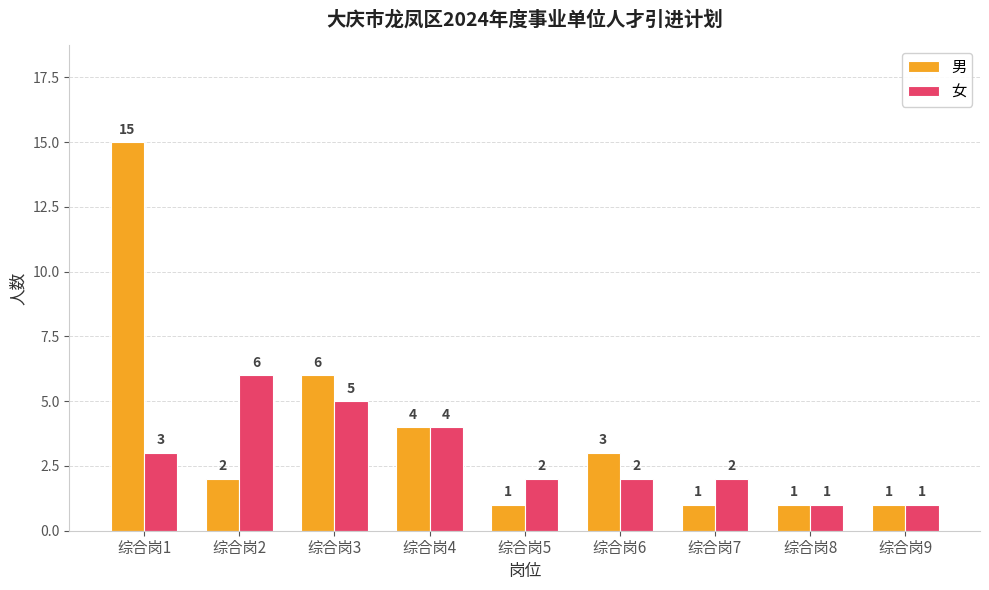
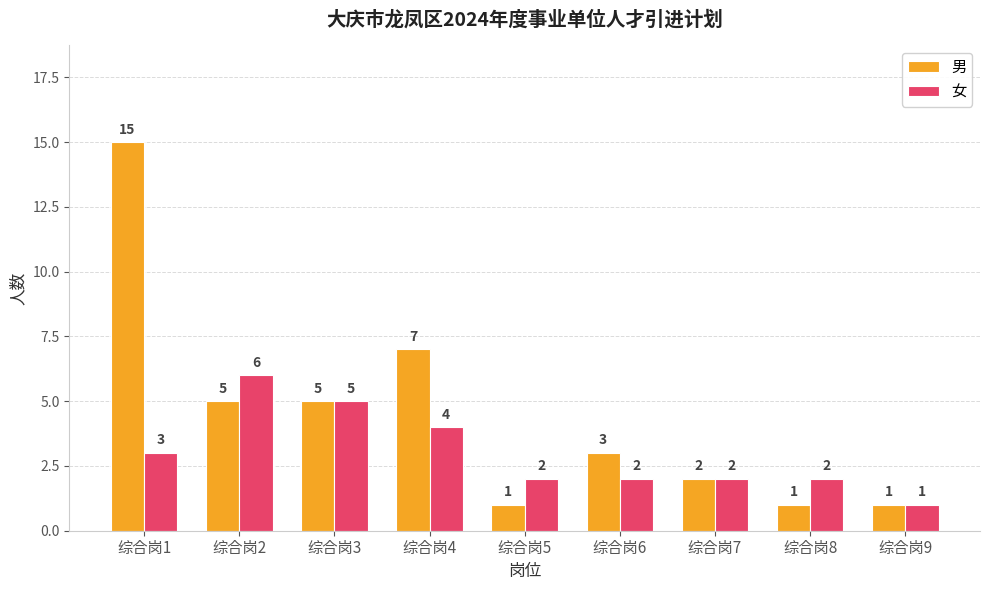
男, 综合岗2: 2 -> 5
男, 综合岗3: 6 -> 5
男, 综合岗4: 4 -> 7
男, 综合岗7: 1 -> 2
女, 综合岗8: 1 -> 2
